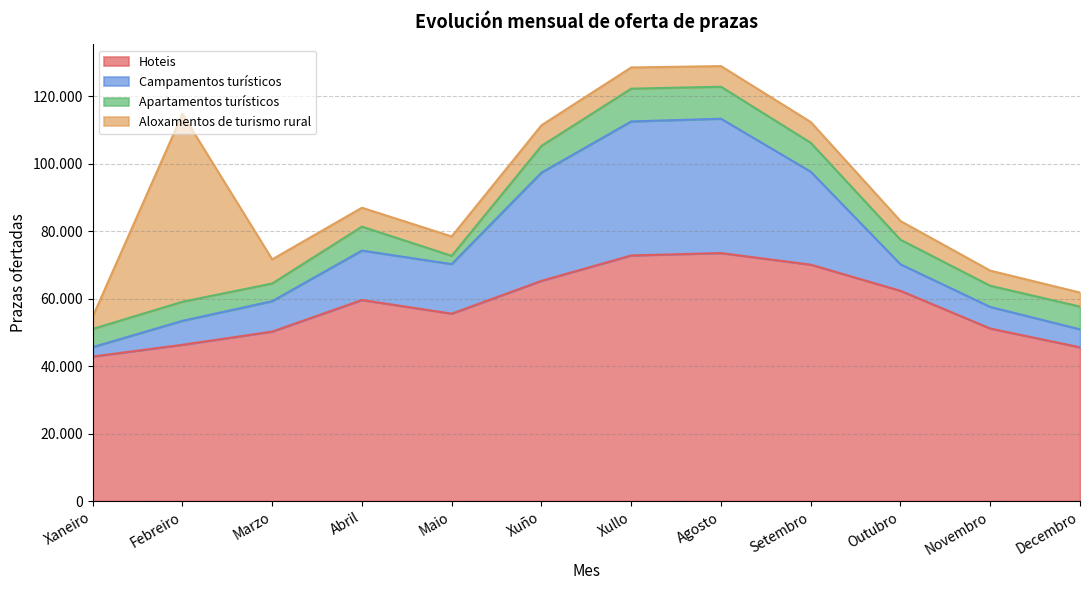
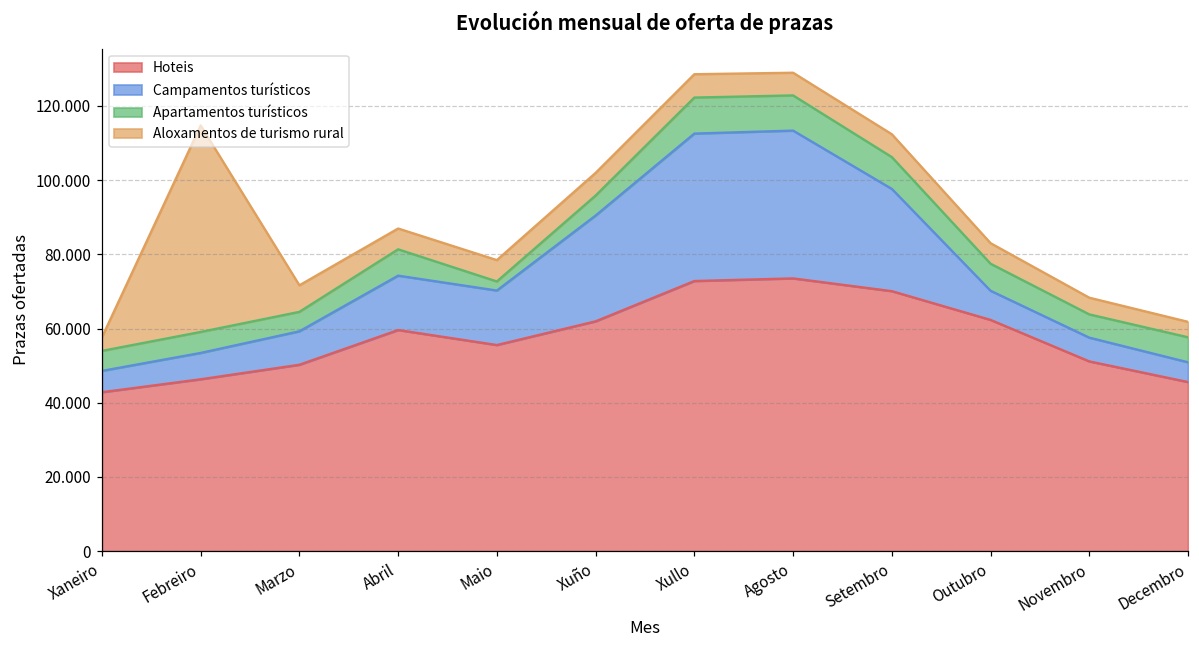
Campamentos turísticos, Xaneiro: 3 -> 6
Hoteis, Xuño: 65 -> 62
Campamentos turísticos, Xuño: 32 -> 29
Apartamentos turísticos, Xuño: 8 -> 5
